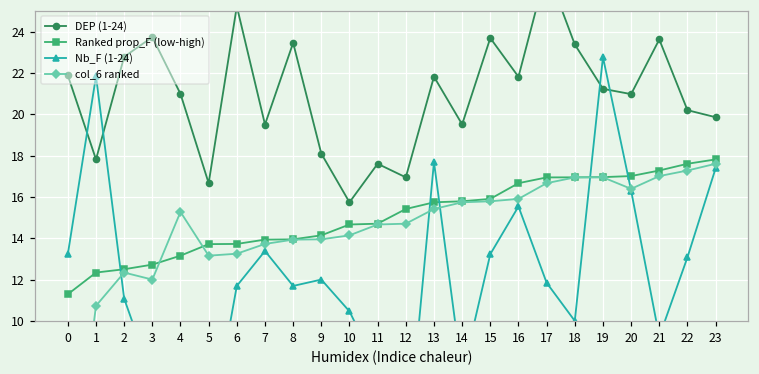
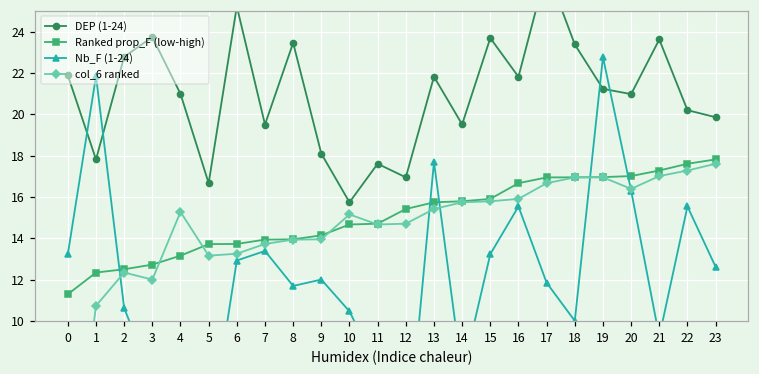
Nb_F (1-24), 2: 11.1 -> 10.6
Nb_F (1-24), 6: 11.7 -> 12.9
col_6 ranked, 10: 14.1 -> 15.2
Nb_F (1-24), 22: 13.1 -> 15.5
Nb_F (1-24), 23: 17.4 -> 12.6
